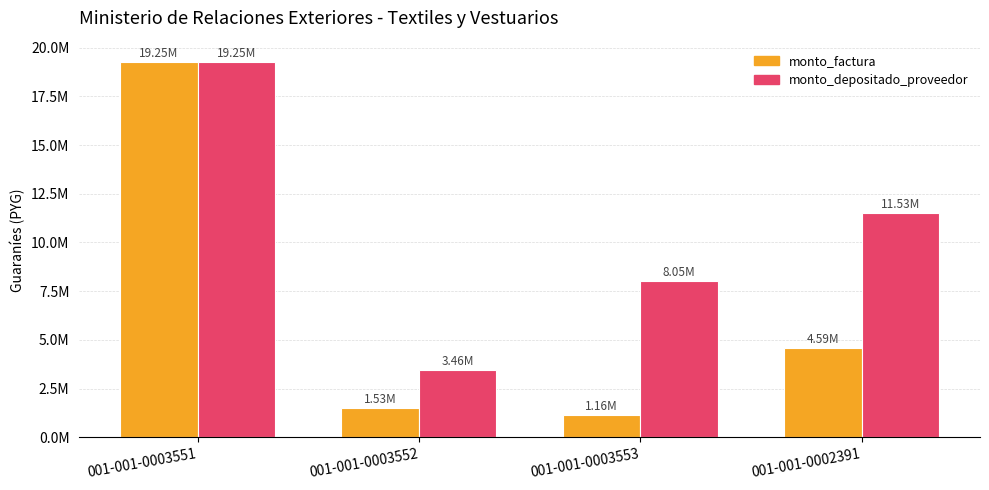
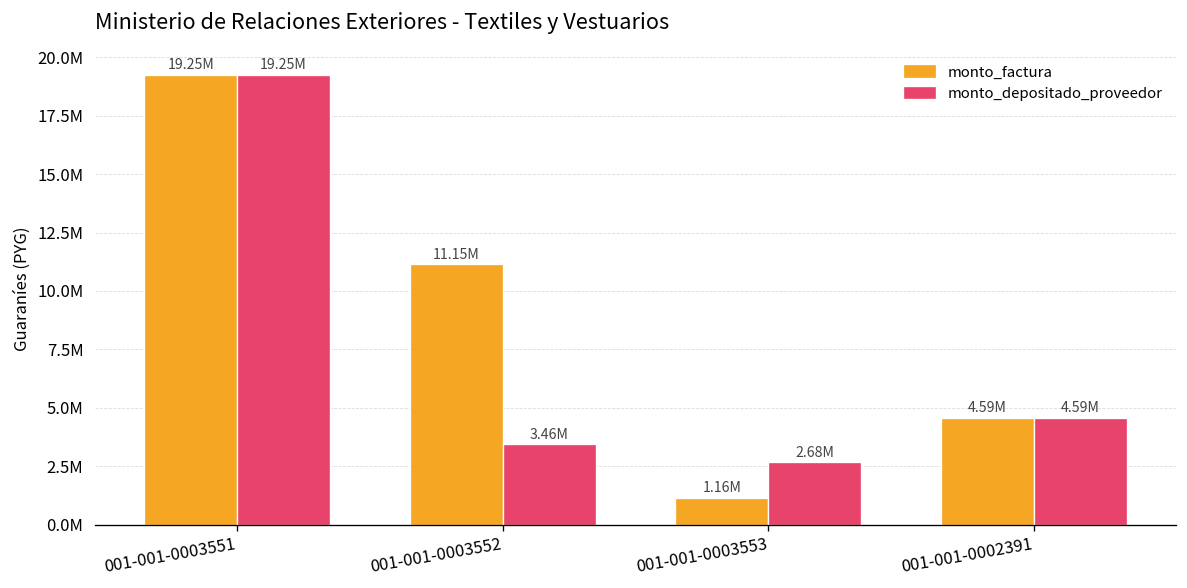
monto_factura, 001-001-0003552: 1.53M -> 11.15M
monto_depositado_proveedor, 001-001-0003553: 8.05M -> 2.68M
monto_depositado_proveedor, 001-001-0002391: 11.53M -> 4.59M
